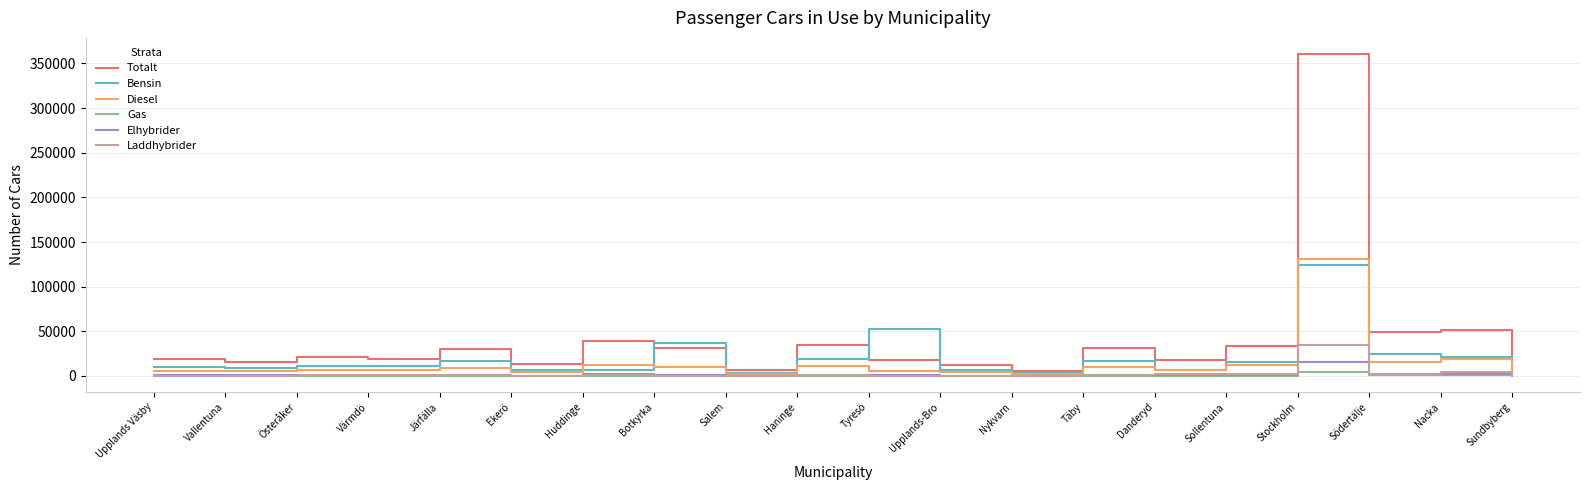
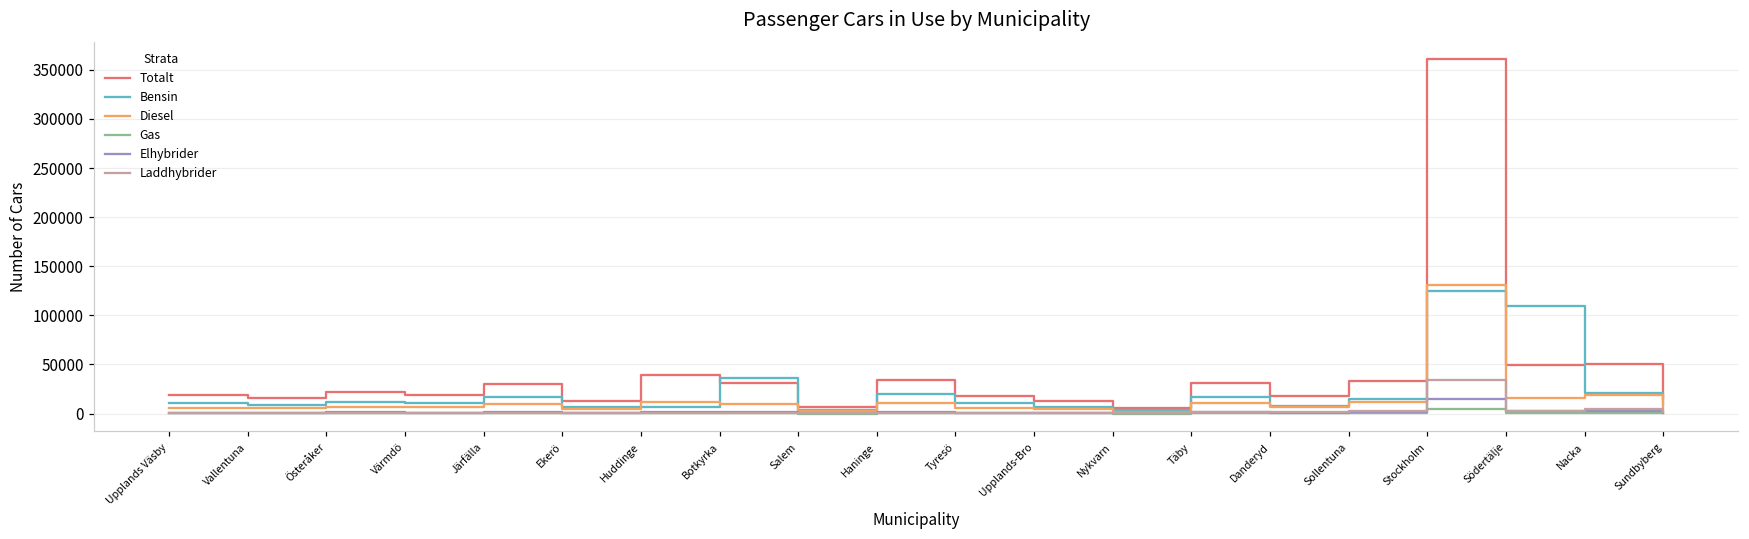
Bensin, Tyresö: 50000 -> 10000
Bensin, Södertälje: 20000 -> 110000
